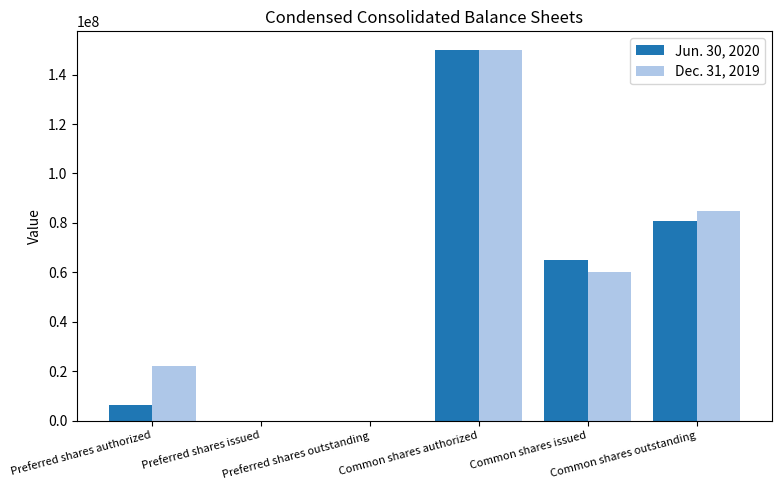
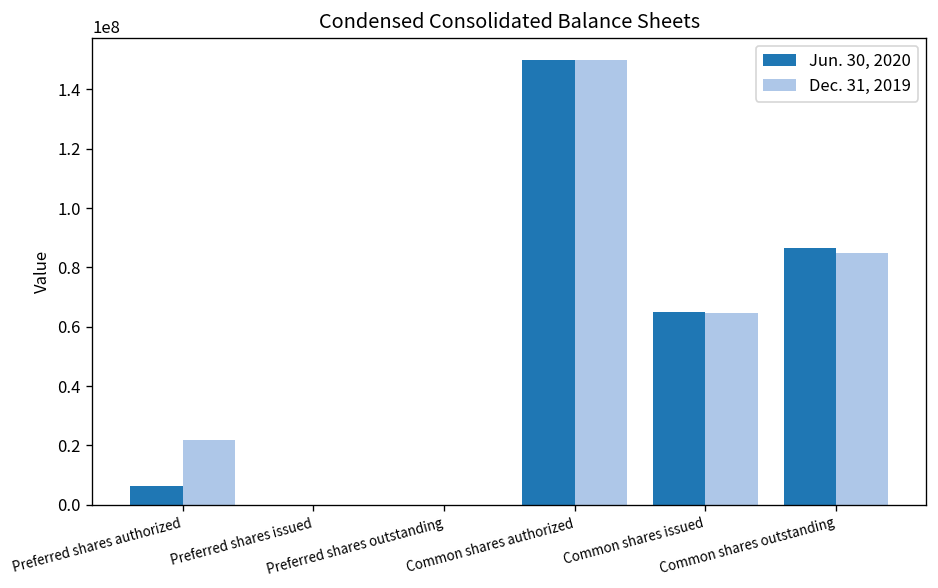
Dec. 31, 2019, Common shares issued: 60000000 -> 65000000
Jun. 30, 2020, Common shares outstanding: 81000000 -> 87000000
